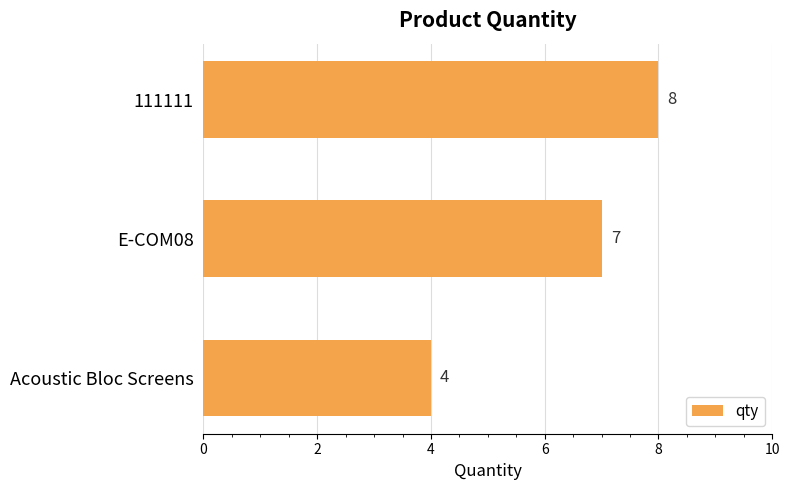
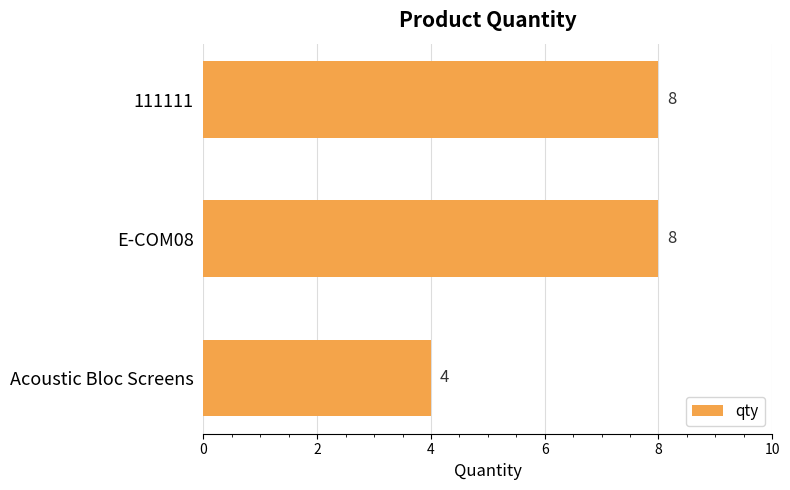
E-COM08: 7 -> 8
